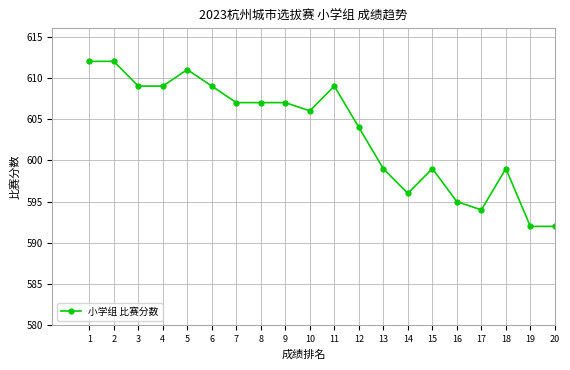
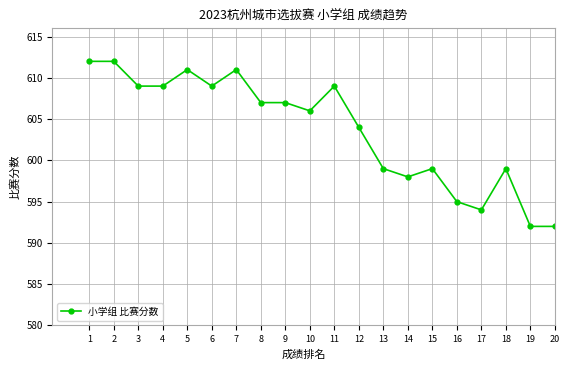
7: 607 -> 611
14: 596 -> 598
